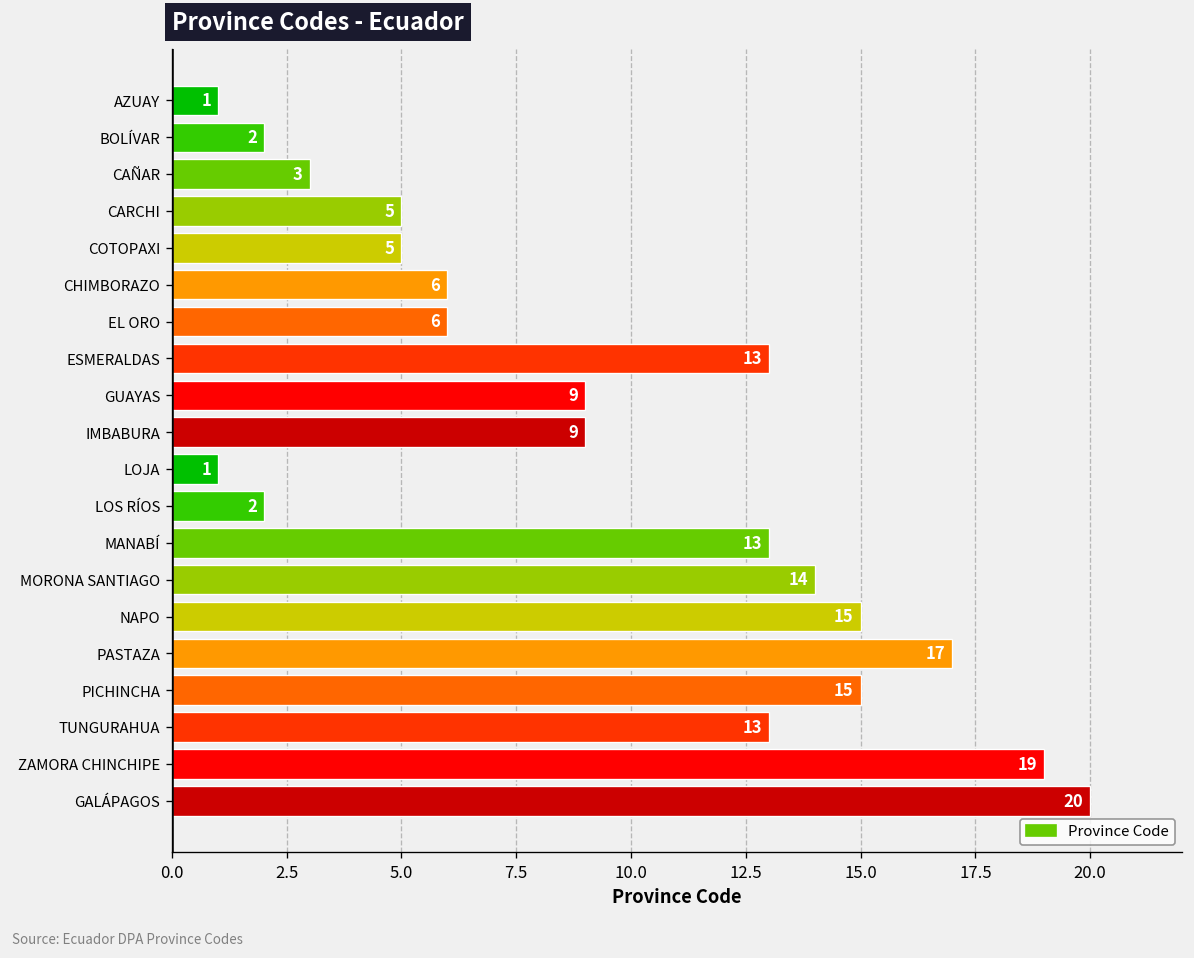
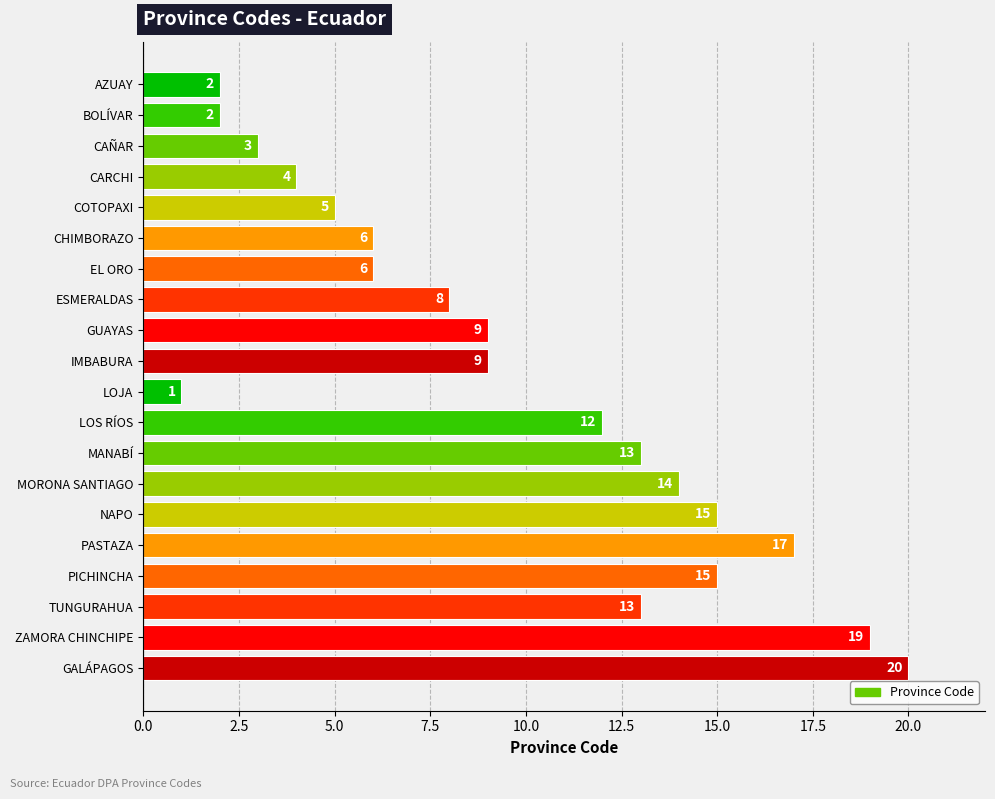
AZUAY: 1 -> 2
CARCHI: 5 -> 4
ESMERALDAS: 13 -> 8
LOS RÍOS: 2 -> 12
